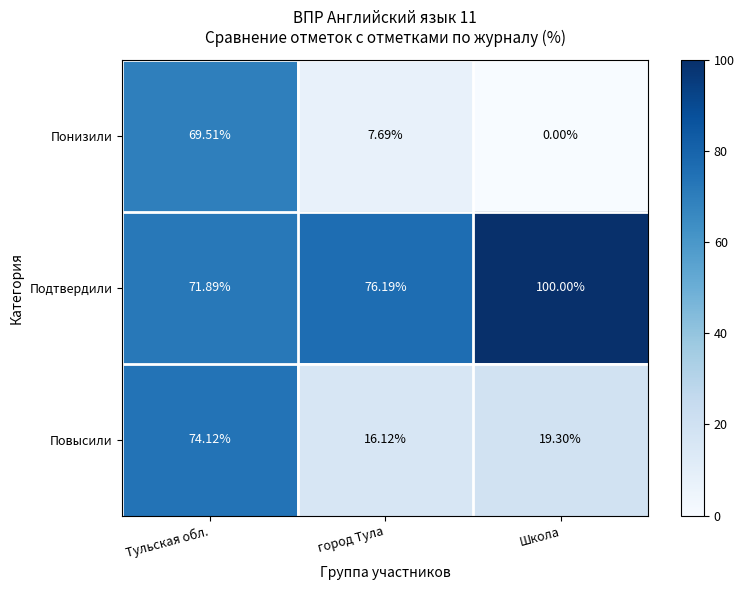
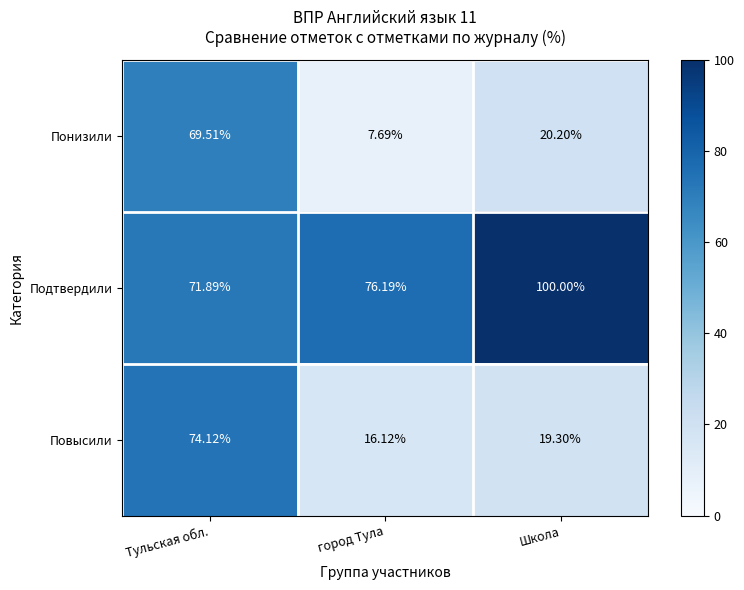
Понизили, Школа: 0.00% -> 20.20%
